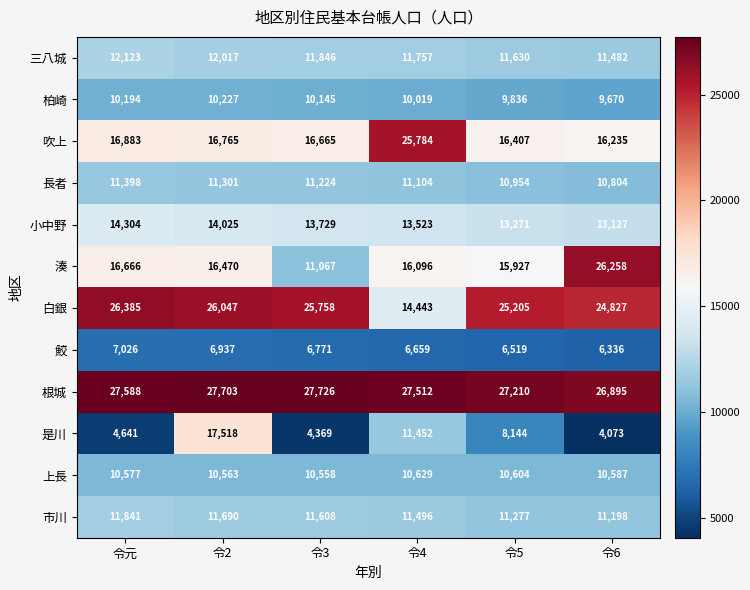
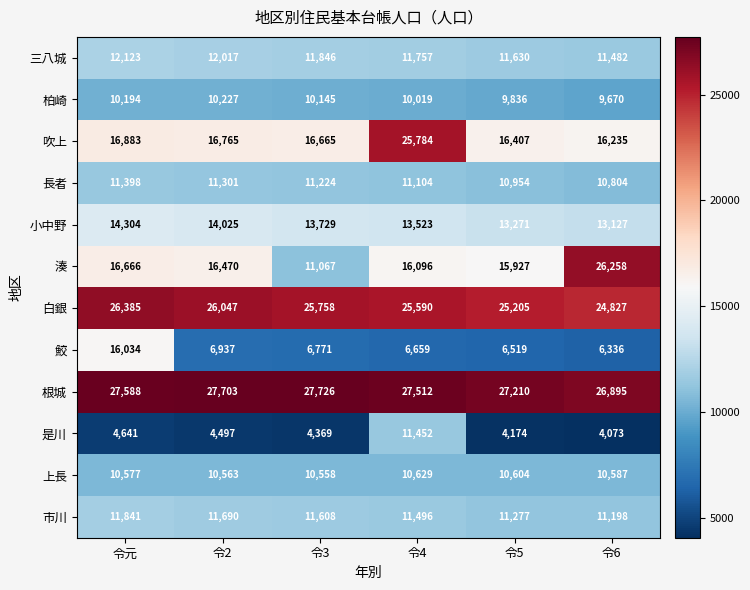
白銀, 令4: 14,443 -> 25,590
鮫, 令元: 7,026 -> 16,034
是川, 令2: 17,518 -> 4,497
是川, 令5: 8,144 -> 4,174
